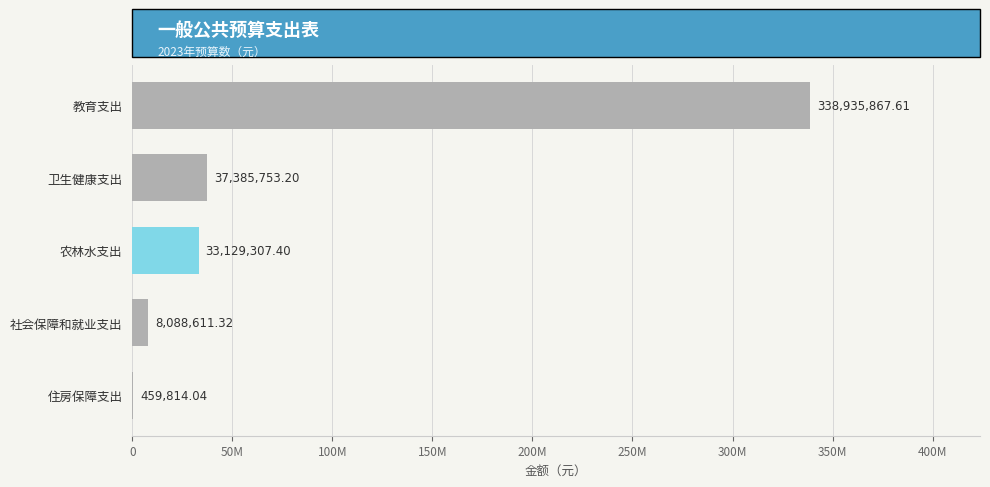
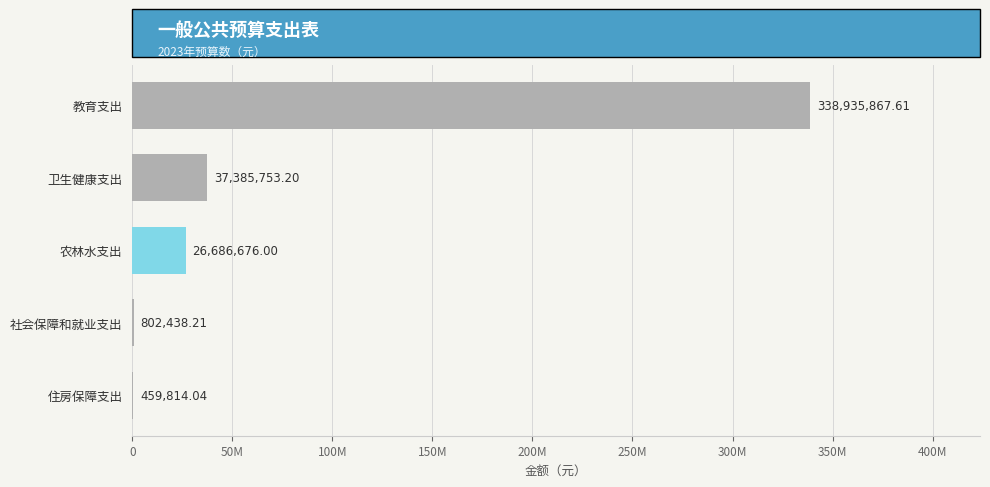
农林水支出: 33,129,307.40 -> 26,686,676.00
社会保障和就业支出: 8,088,611.32 -> 802,438.21
